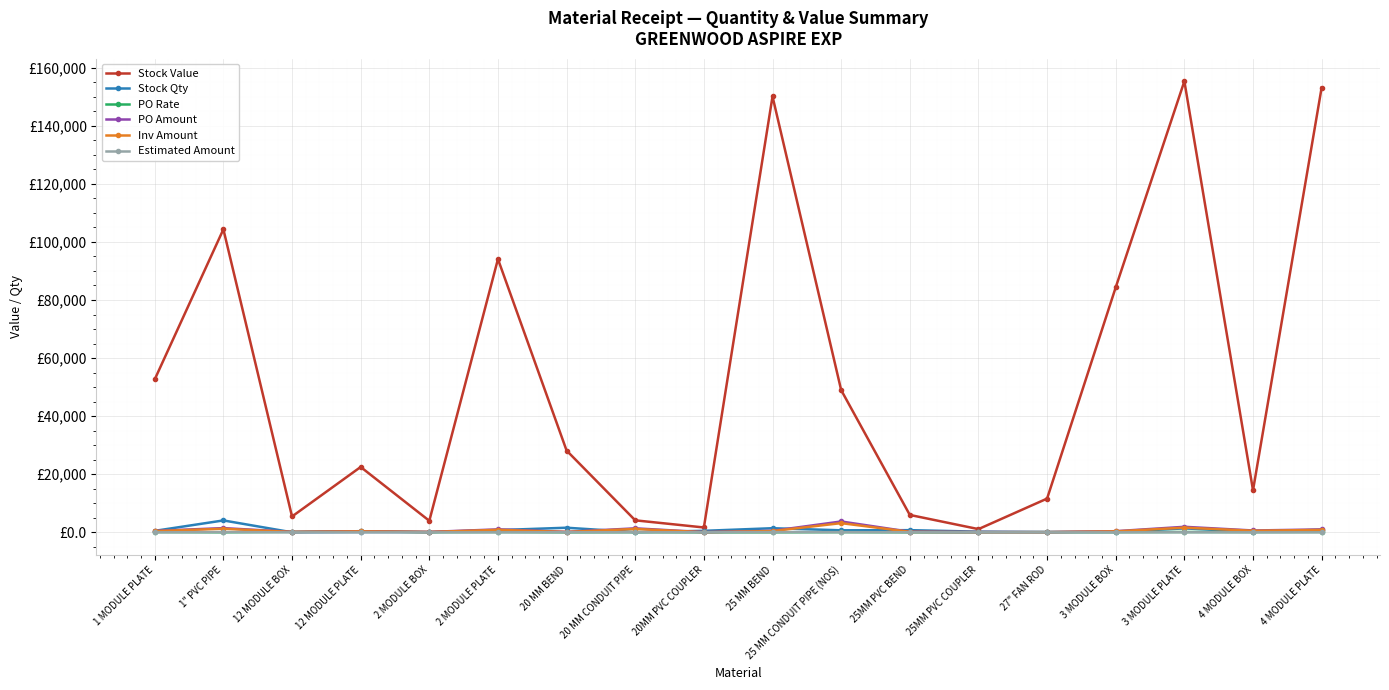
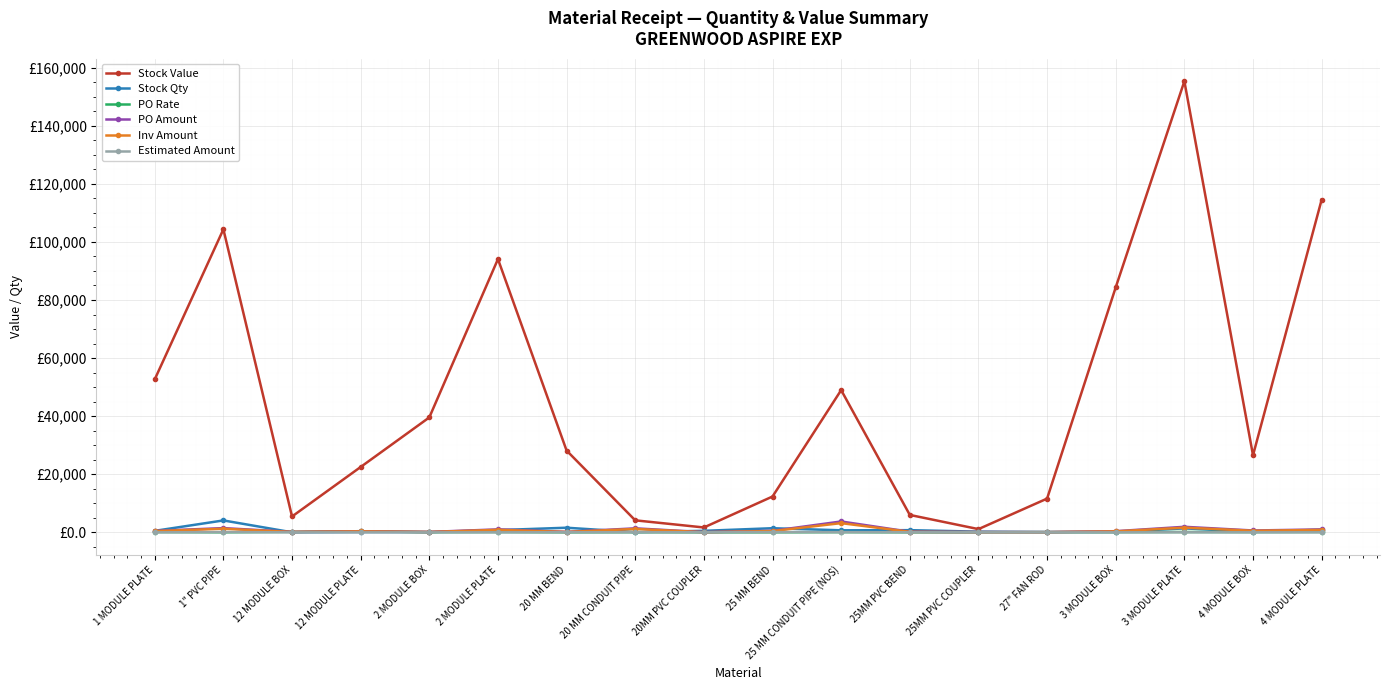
Stock Value, 2 MODULE BOX: £4,000 -> £40,000
Stock Value, 25 MM BEND: £150,000 -> £12,000
Stock Value, 4 MODULE BOX: £14,000 -> £27,000
Stock Value, 4 MODULE PLATE: £153,000 -> £115,000
